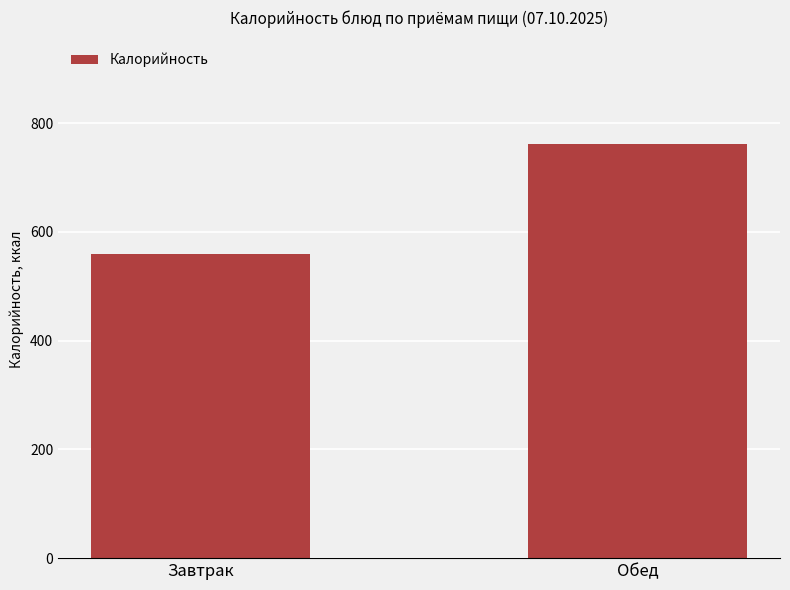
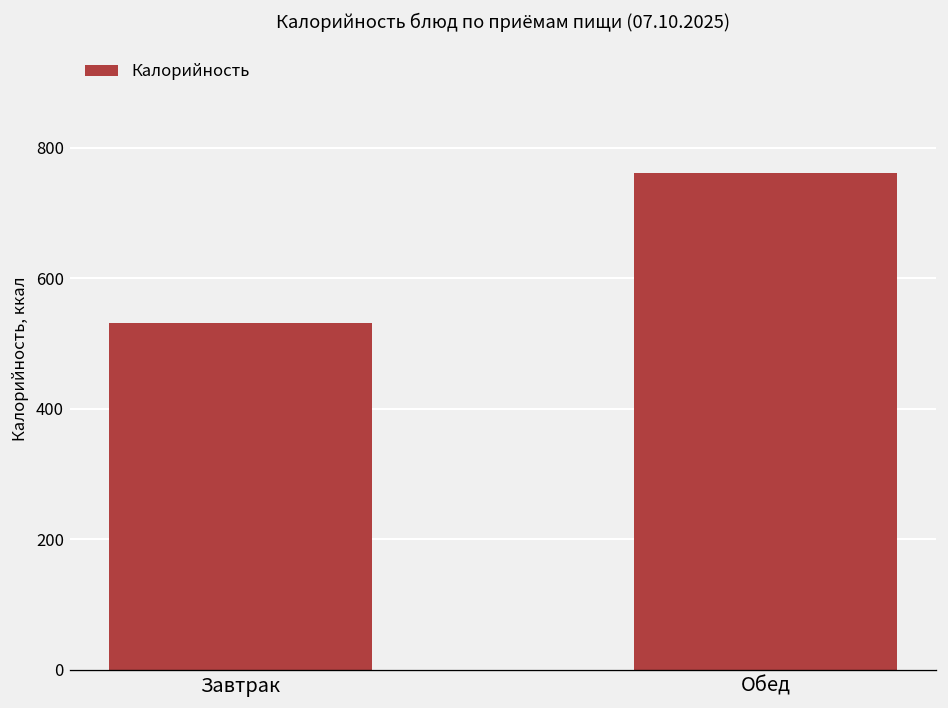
Завтрак: 560 -> 530
